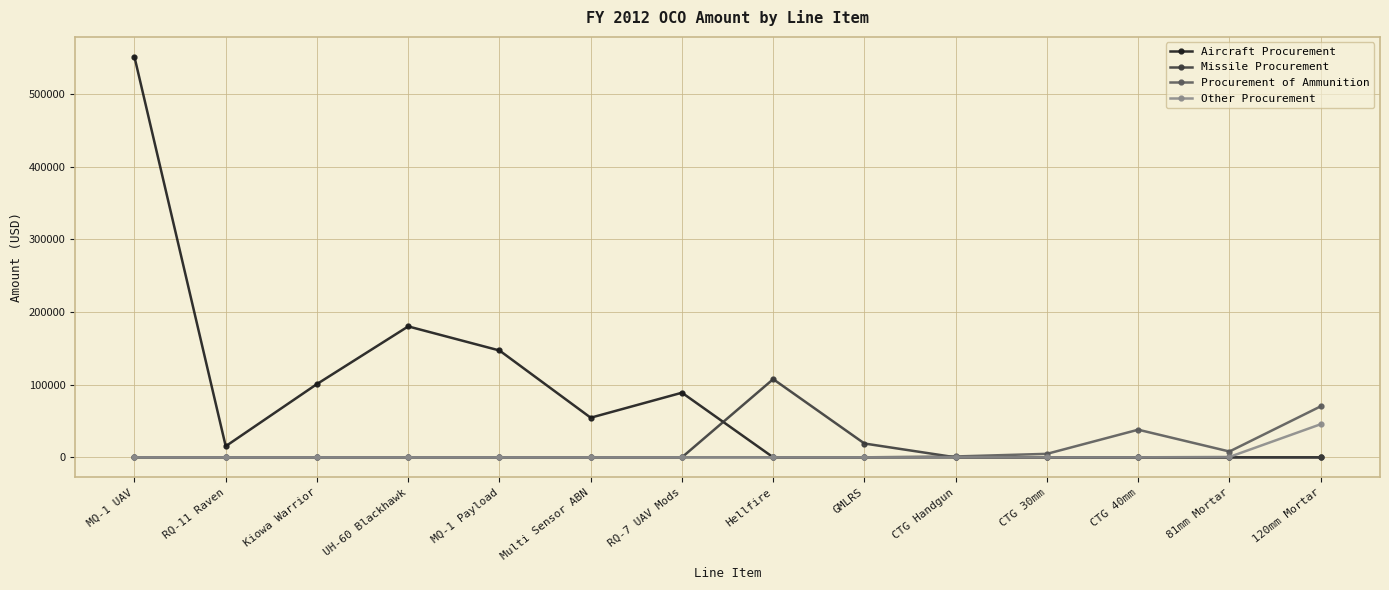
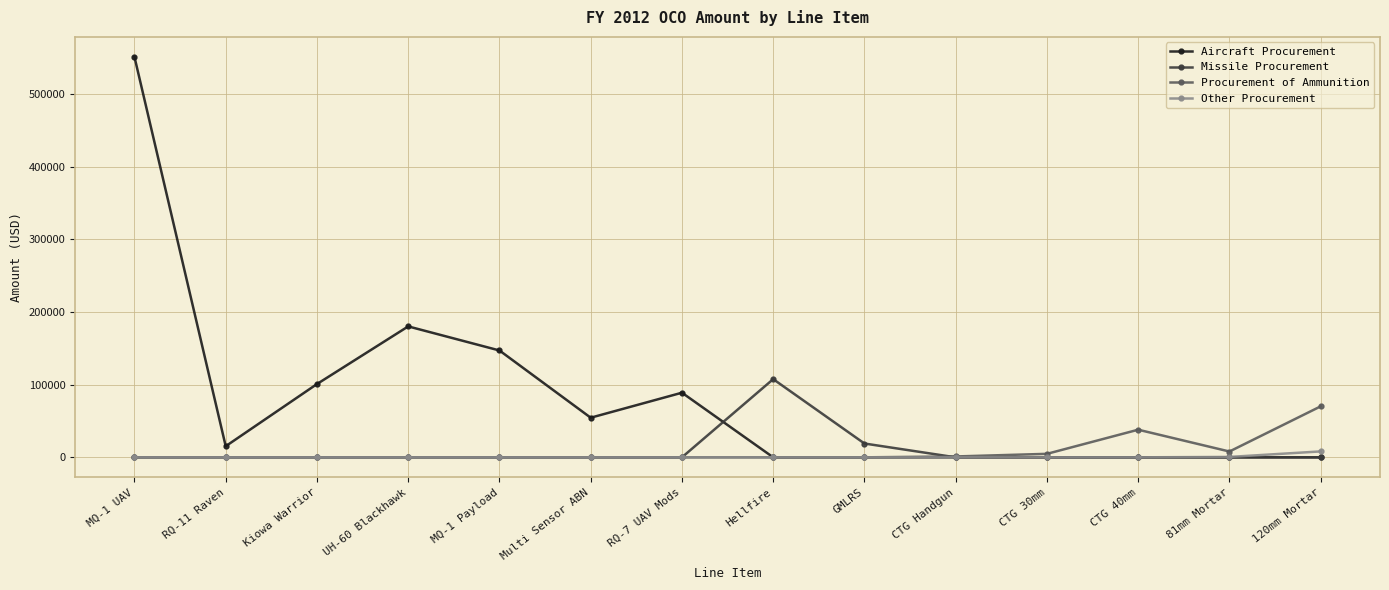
Other Procurement, 120mm Mortar: 50000 -> 10000
